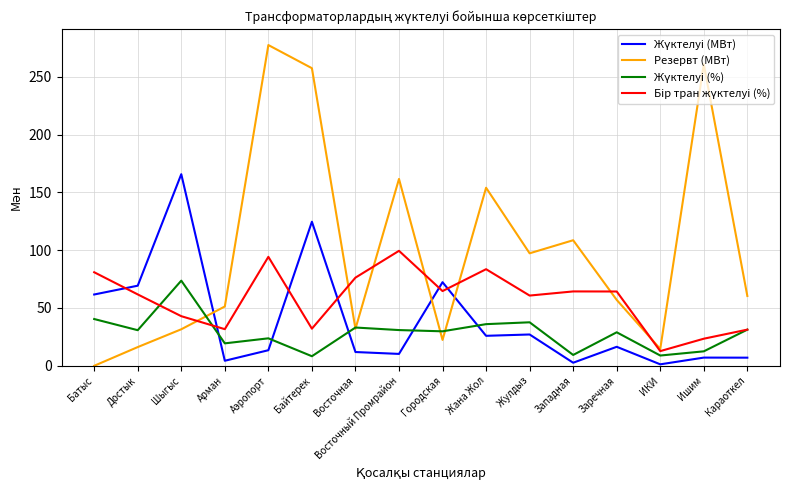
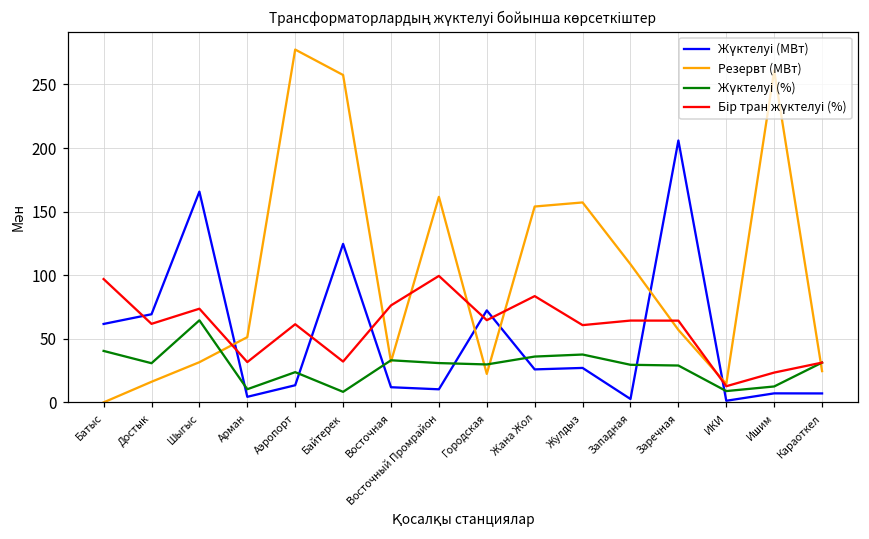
Бір тран жүктелуі (%), Батыс: 81 -> 97
Жүктелуі (%), Шыгыс: 74 -> 65
Бір тран жүктелуі (%), Шыгыс: 43 -> 74
Жүктелуі (%), Арман: 19 -> 10
Бір тран жүктелуі (%), Аэропорт: 94 -> 61
Резервт (МВт), Жулдыз: 97 -> 157
Жүктелуі (%), Западная: 9 -> 30
Жүктелуі (МВт), Заречная: 16 -> 206
Резервт (МВт), Караоткел: 60 -> 25
